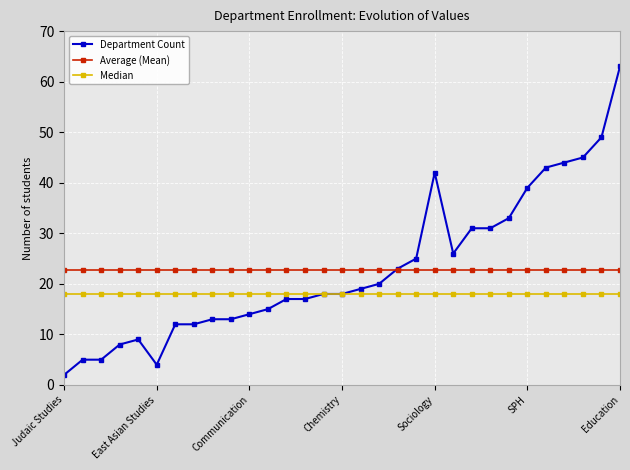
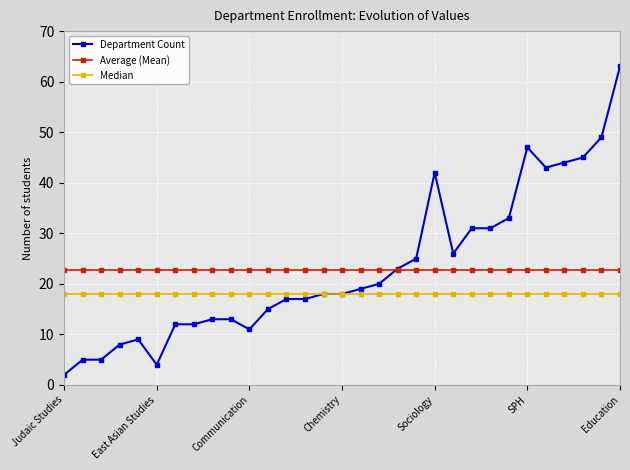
Department Count, Communication: 14 -> 11
Department Count, SPH: 39 -> 47
